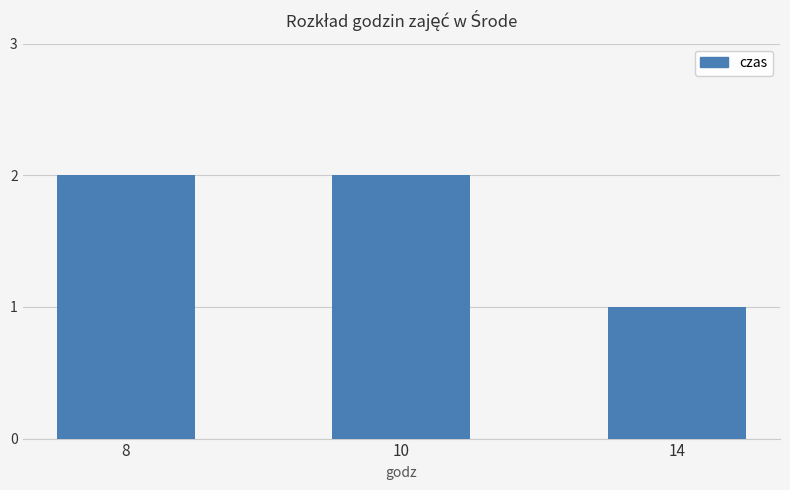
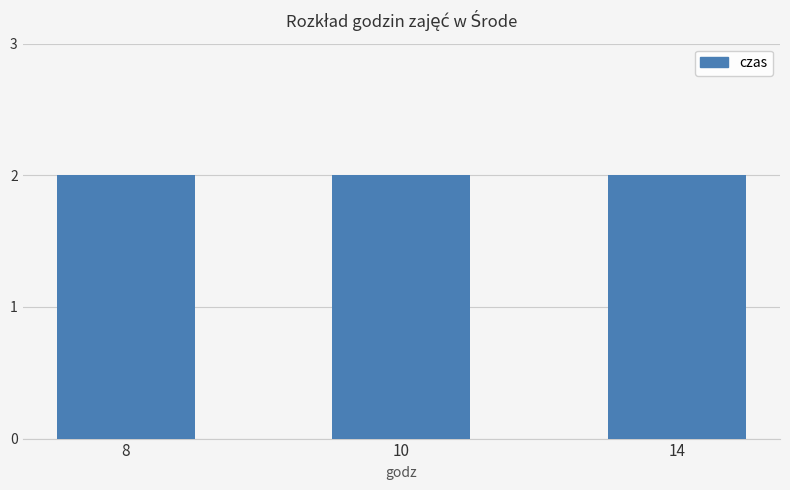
14: 1 -> 2
